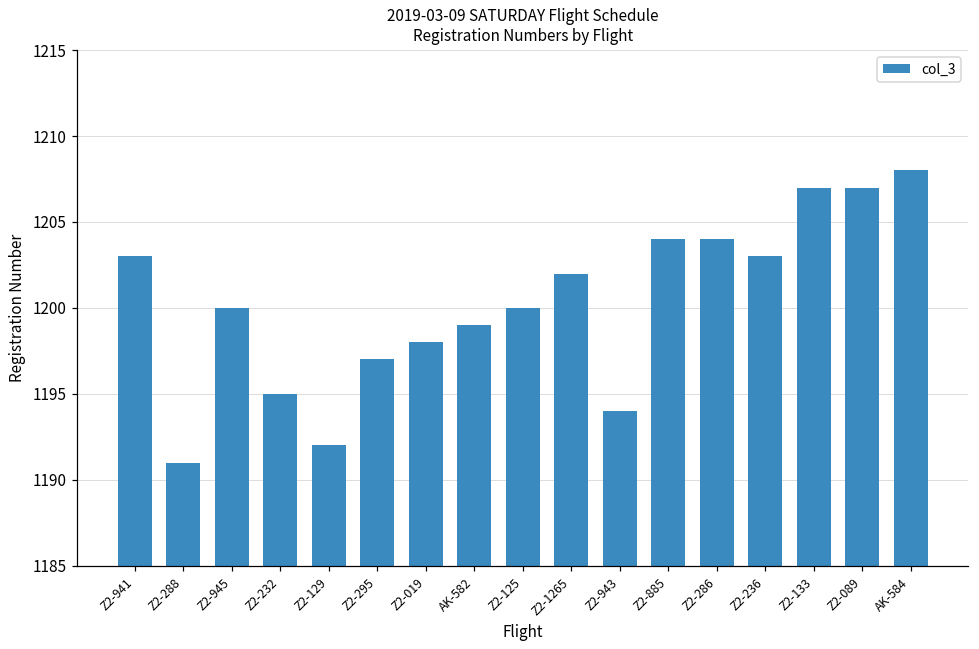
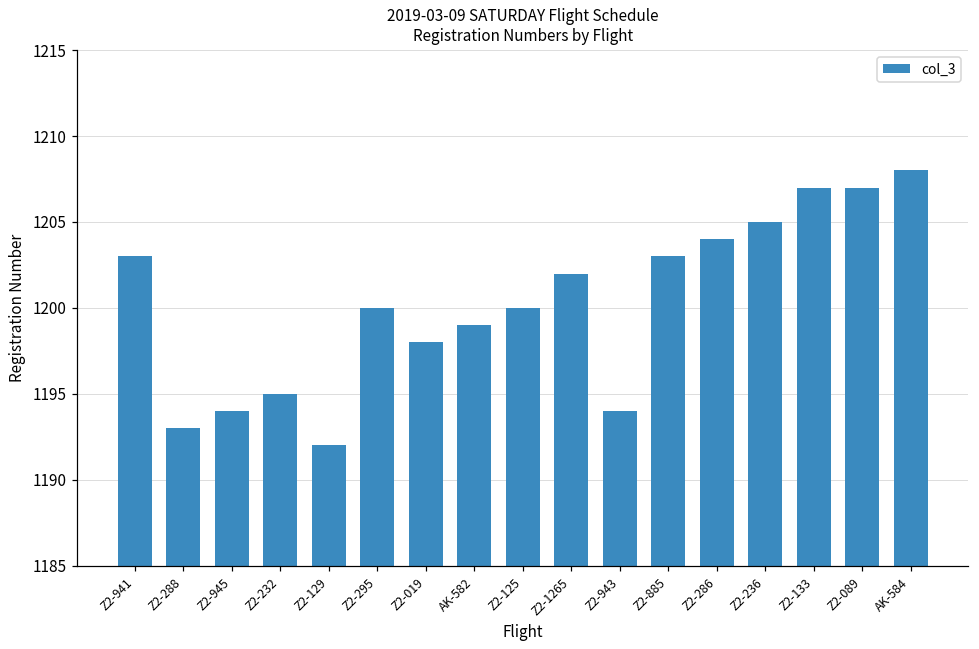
Z2-288: 1191 -> 1193
Z2-945: 1200 -> 1194
Z2-295: 1197 -> 1200
Z2-885: 1204 -> 1203
Z2-236: 1203 -> 1205
